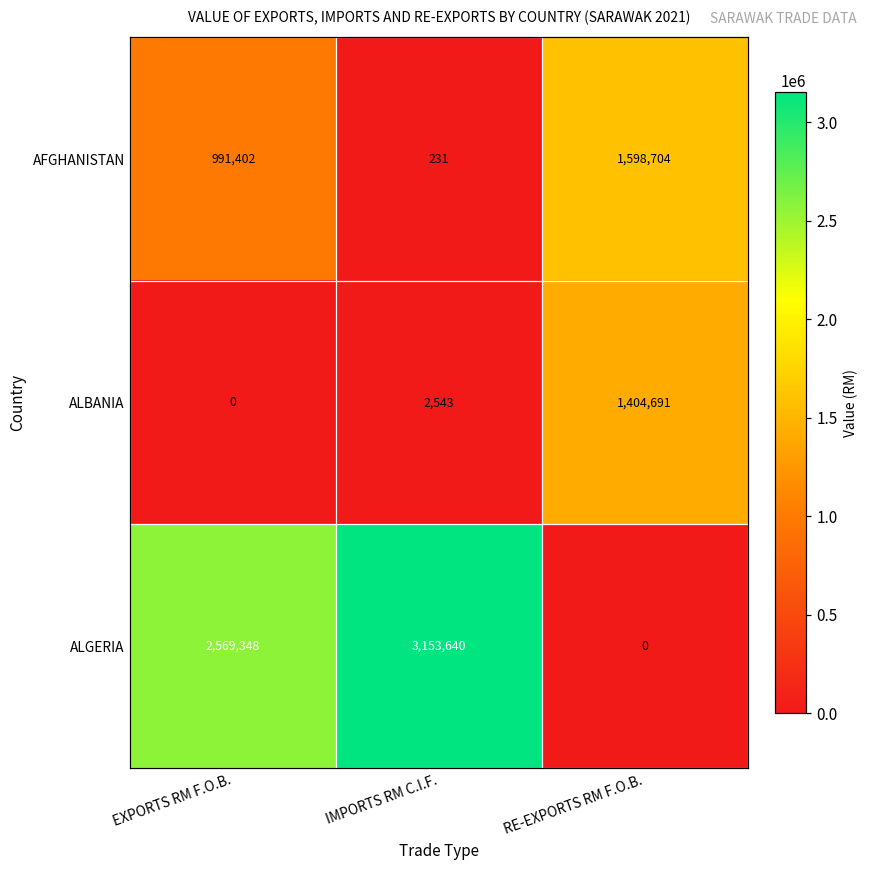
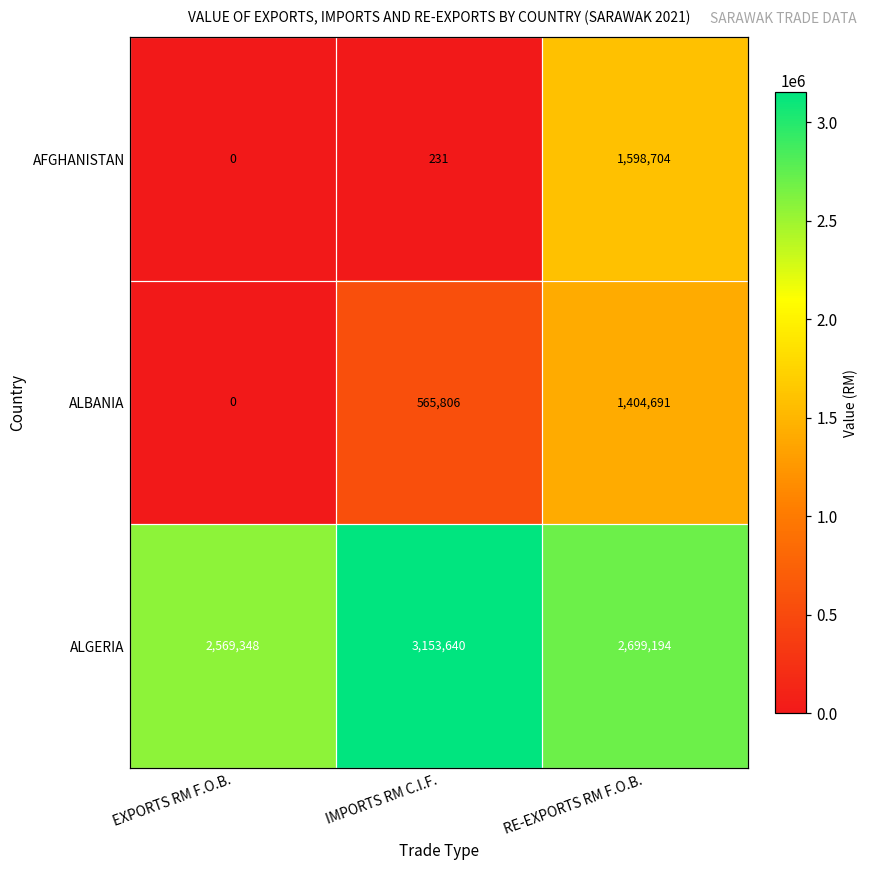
AFGHANISTAN, EXPORTS RM F.O.B.: 991,402 -> 0
ALBANIA, IMPORTS RM C.I.F.: 2,543 -> 565,806
ALGERIA, RE-EXPORTS RM F.O.B.: 0 -> 2,699,194
